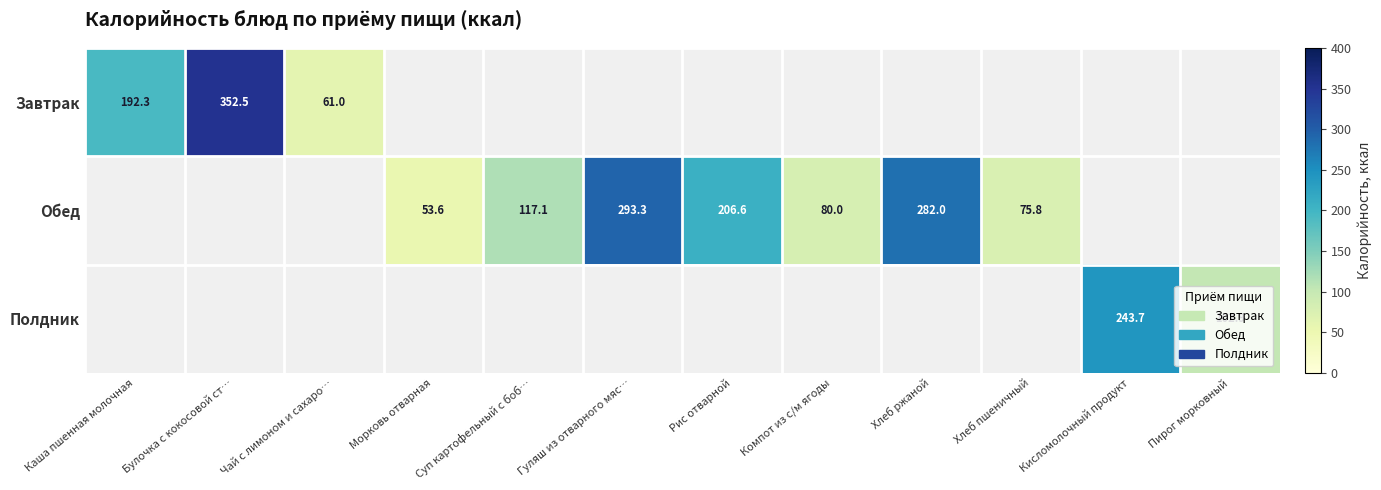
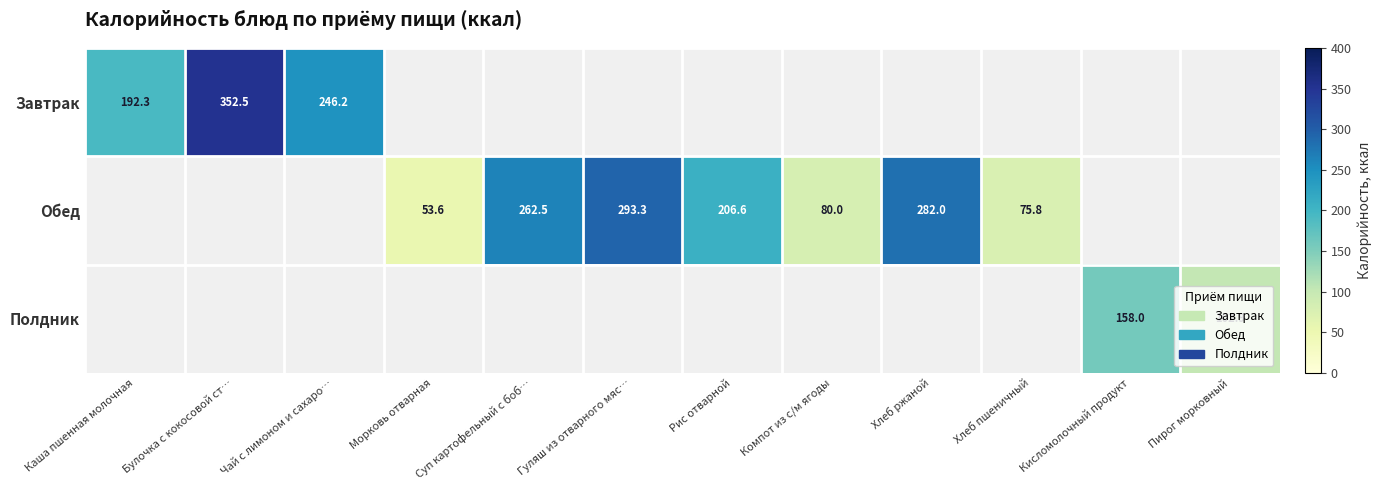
Завтрак, Чай с лимоном и сахаро…: 61.0 -> 246.2
Обед, Суп картофельный с боб…: 117.1 -> 262.5
Полдник, Кисломолочный продукт: 243.7 -> 158.0
